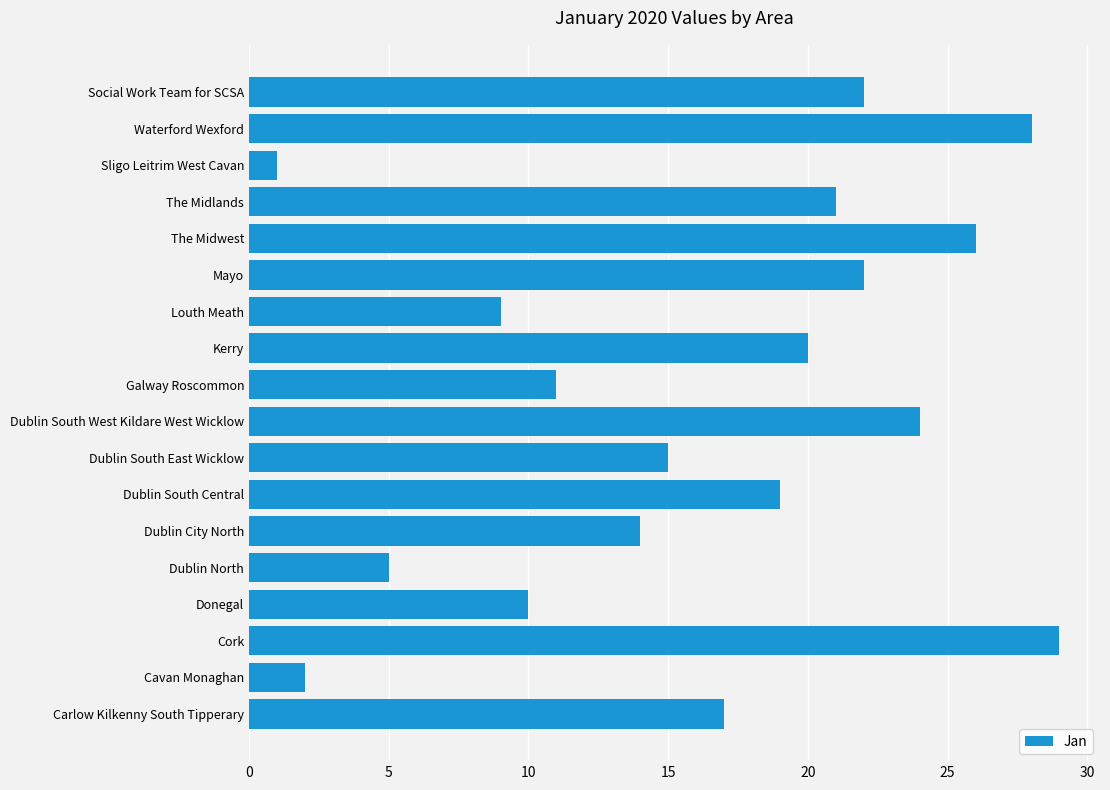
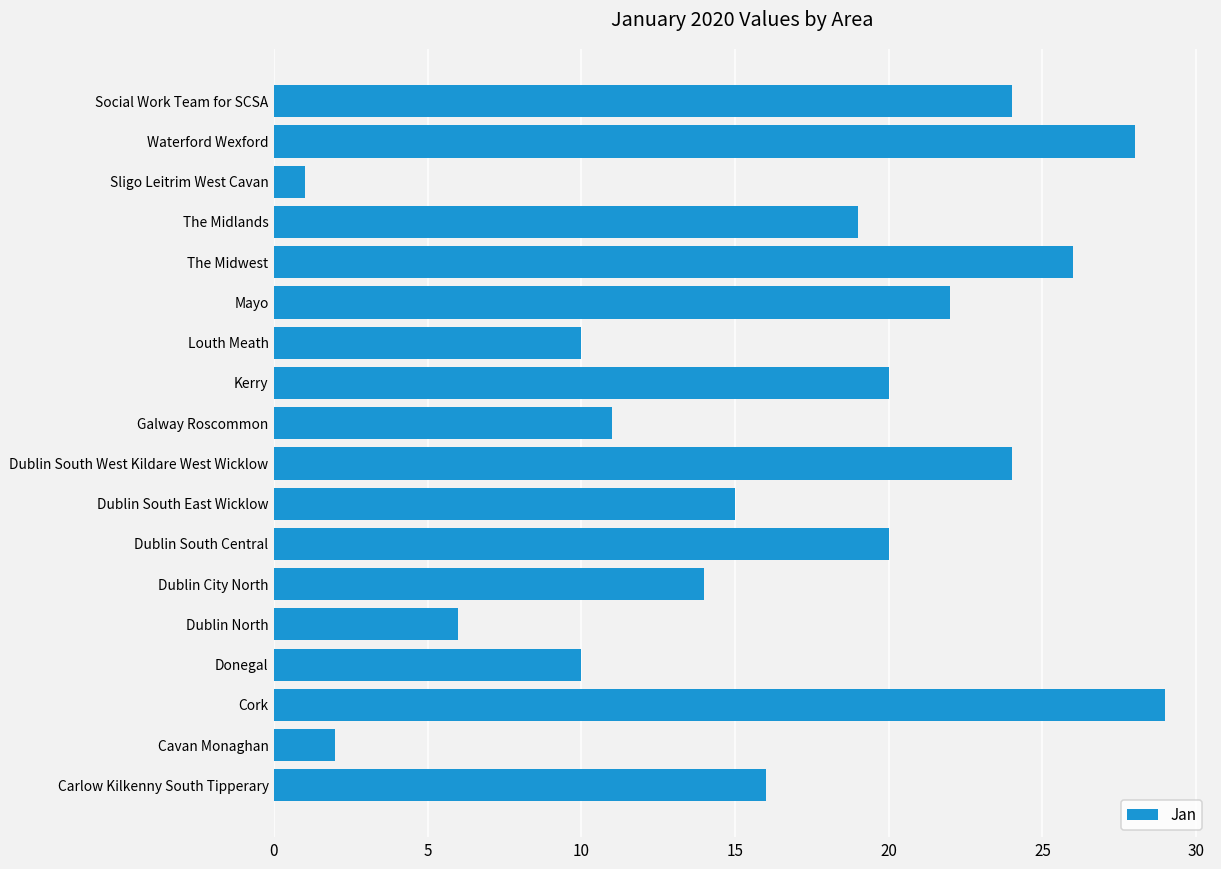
Social Work Team for SCSA: 22 -> 24
The Midlands: 21 -> 19
Louth Meath: 9 -> 10
Dublin South Central: 19 -> 20
Dublin North: 5 -> 6
Carlow Kilkenny South Tipperary: 17 -> 16
